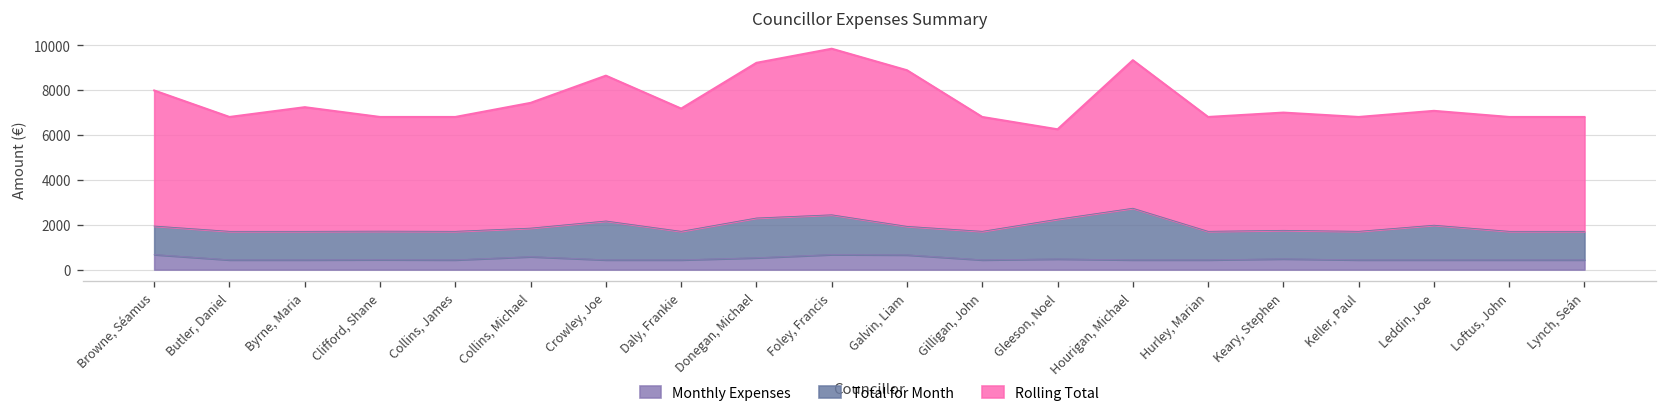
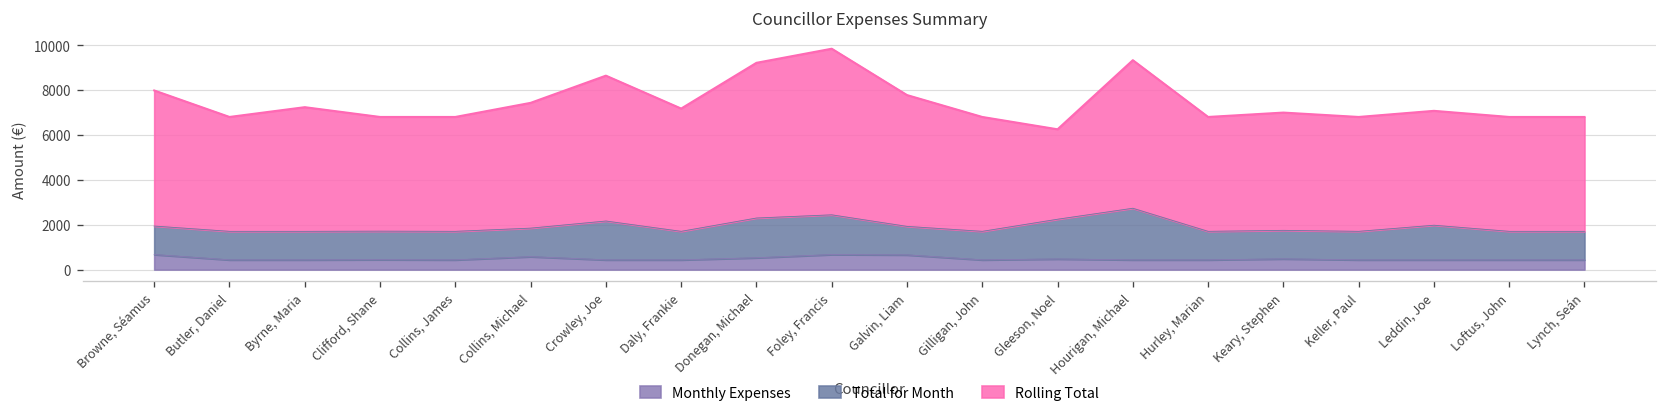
Rolling Total, Galvin, Liam: 8900 -> 7800
